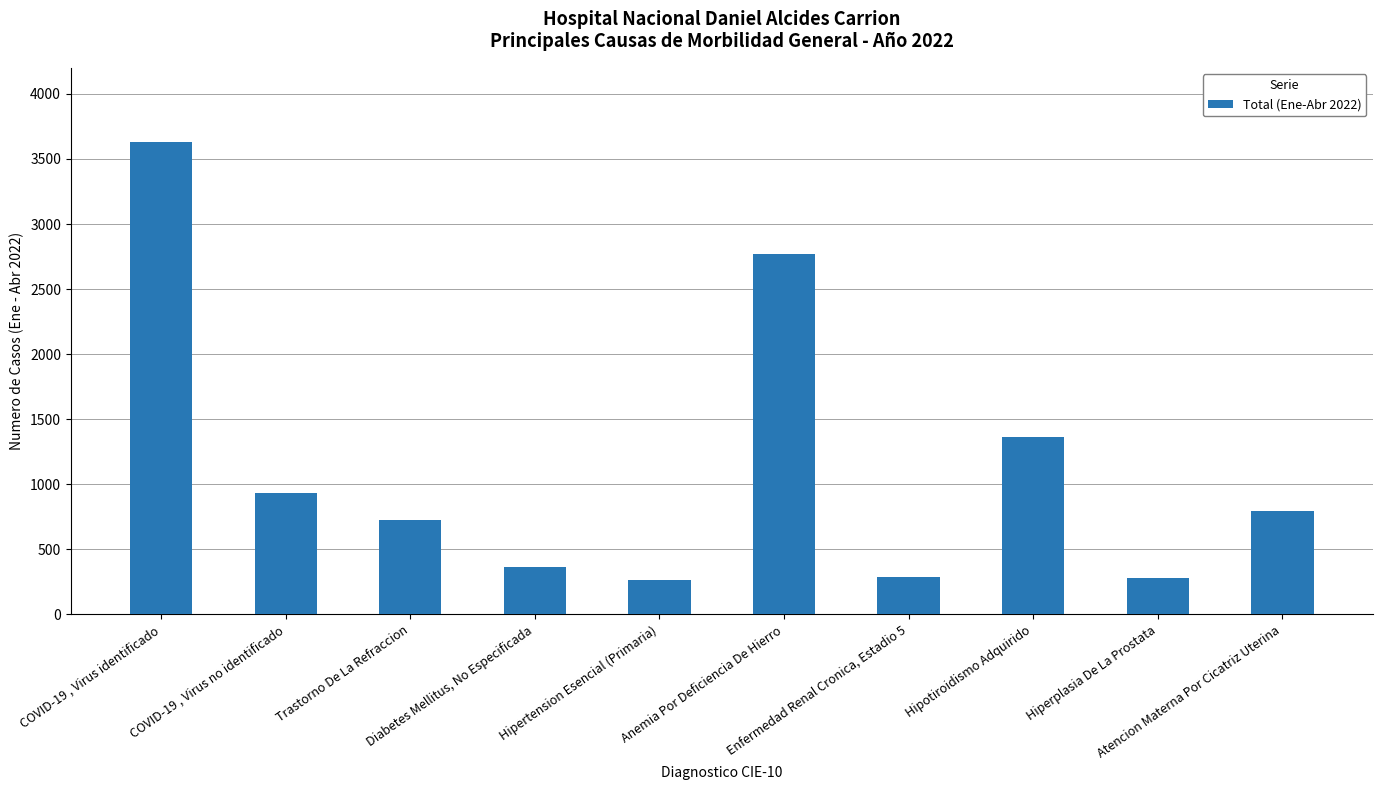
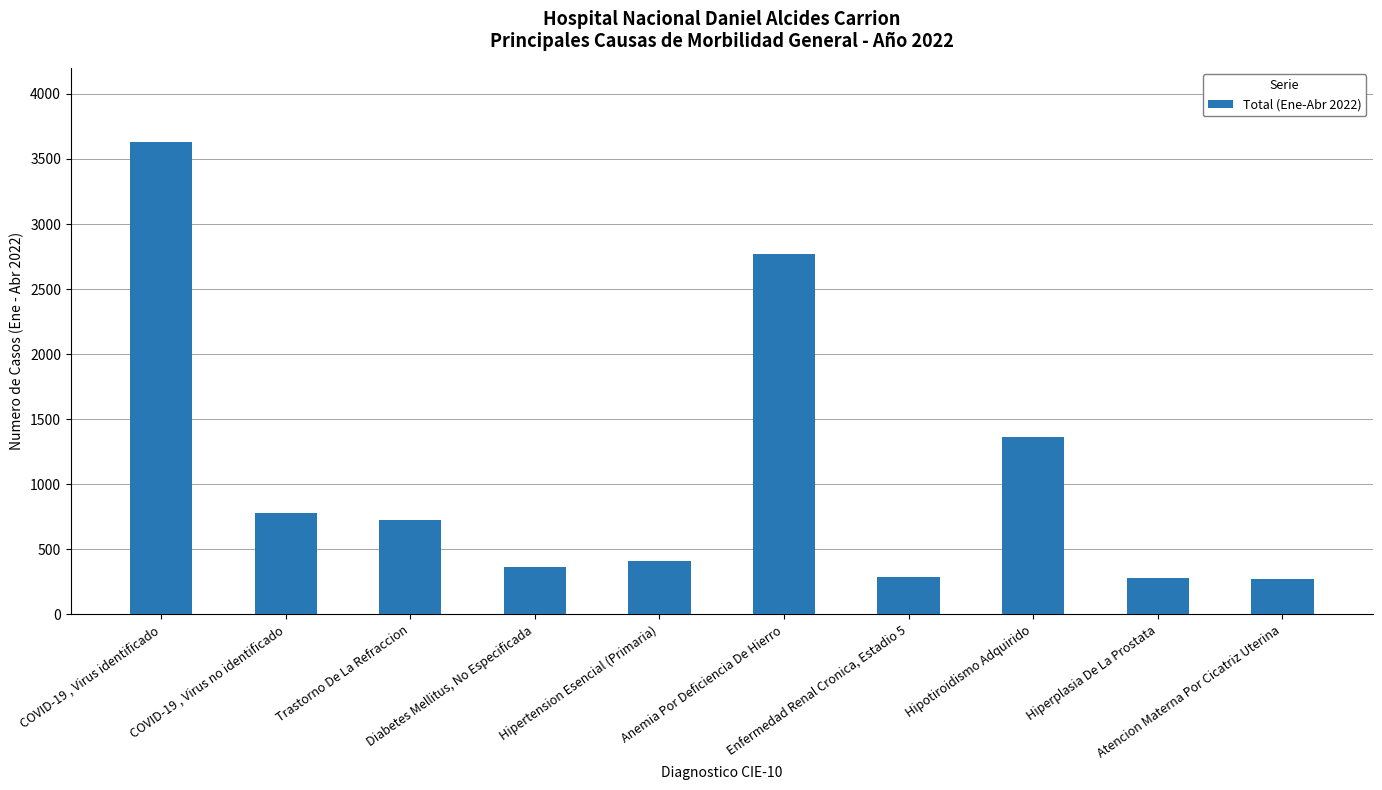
COVID-19 , Virus no identificado: 930 -> 780
Hipertension Esencial (Primaria): 270 -> 410
Atencion Materna Por Cicatriz Uterina: 800 -> 270
